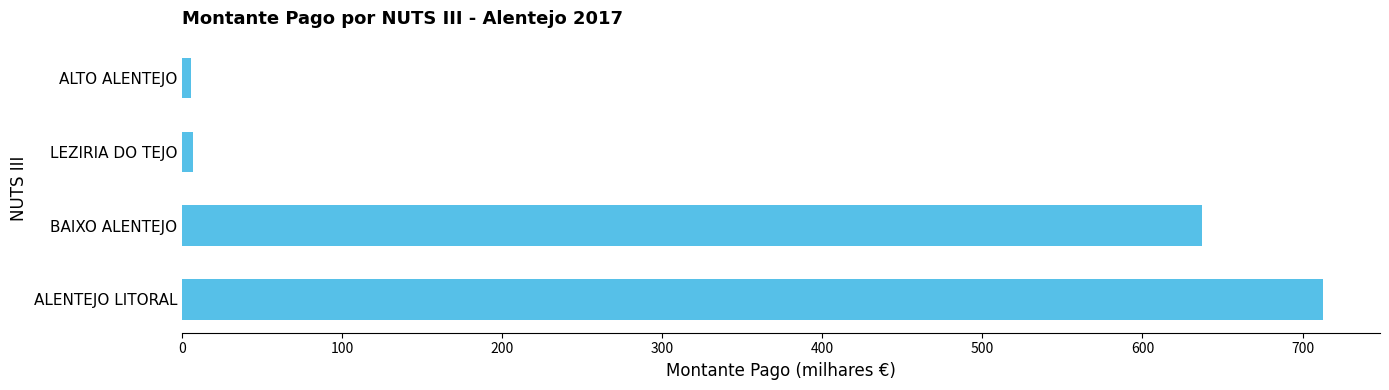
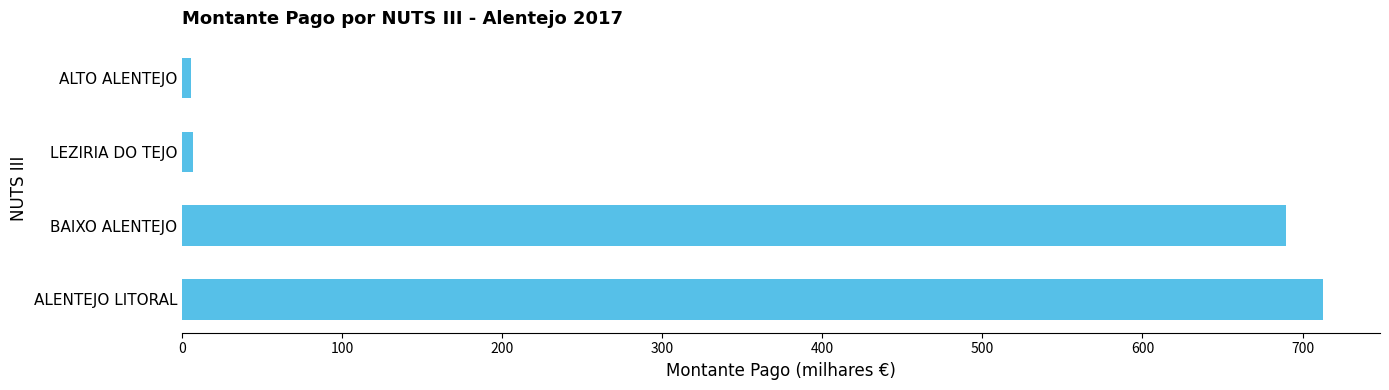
BAIXO ALENTEJO: 637 -> 690
